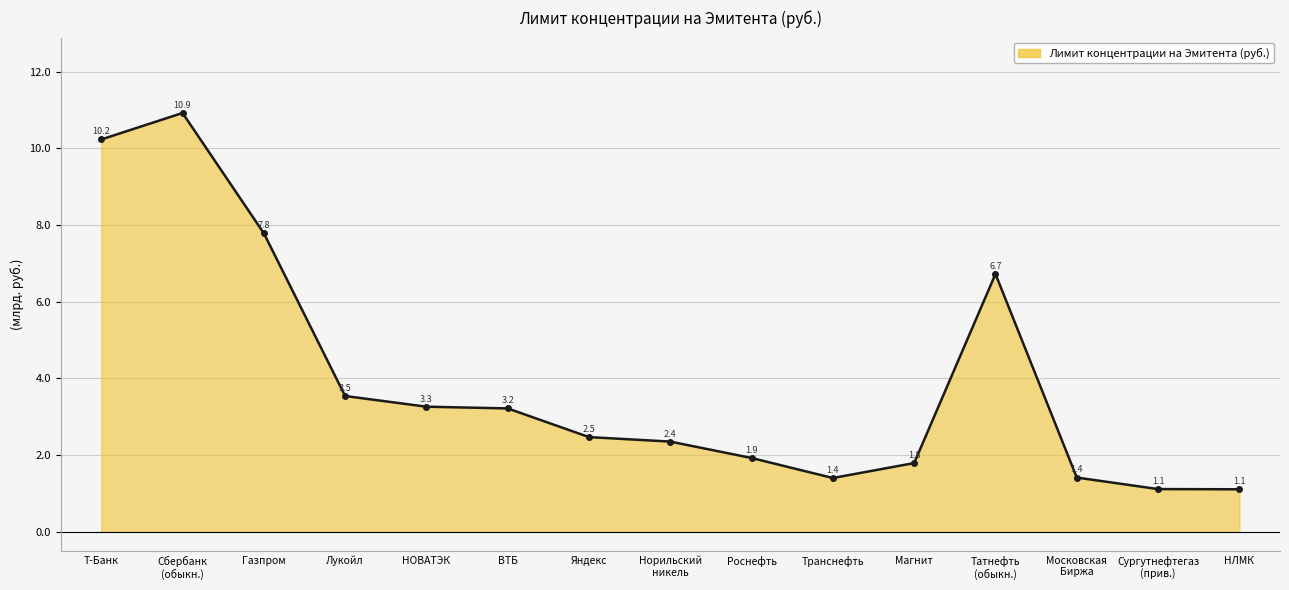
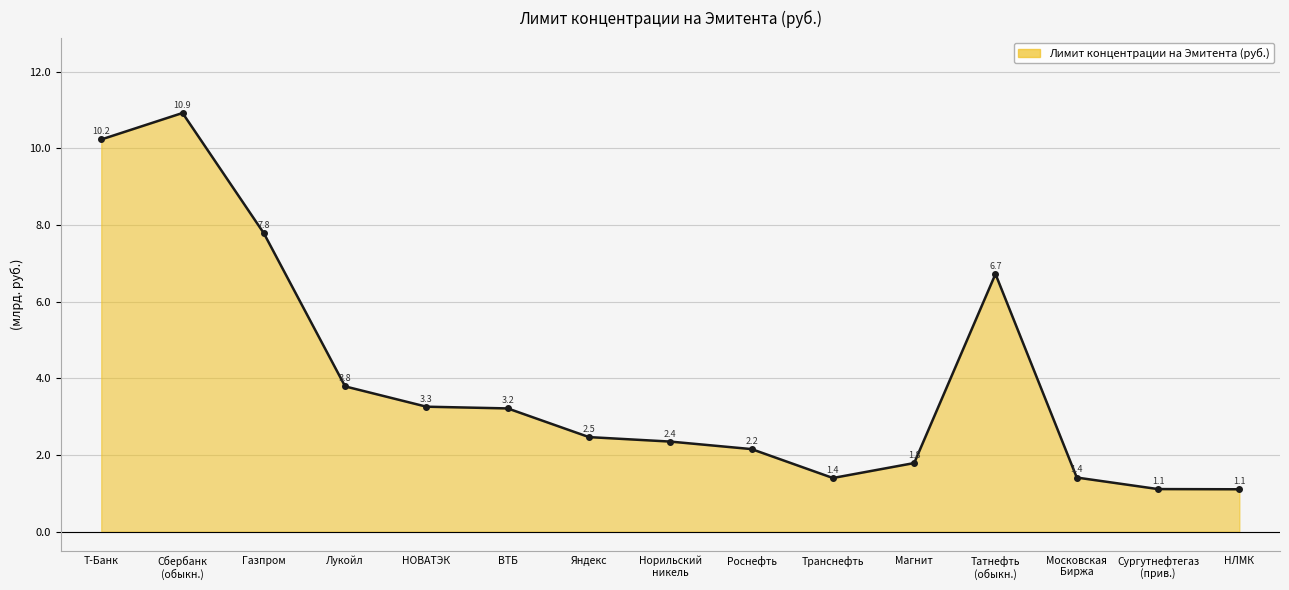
Лукойл: 3.5 -> 3.8
Роснефть: 1.9 -> 2.2
